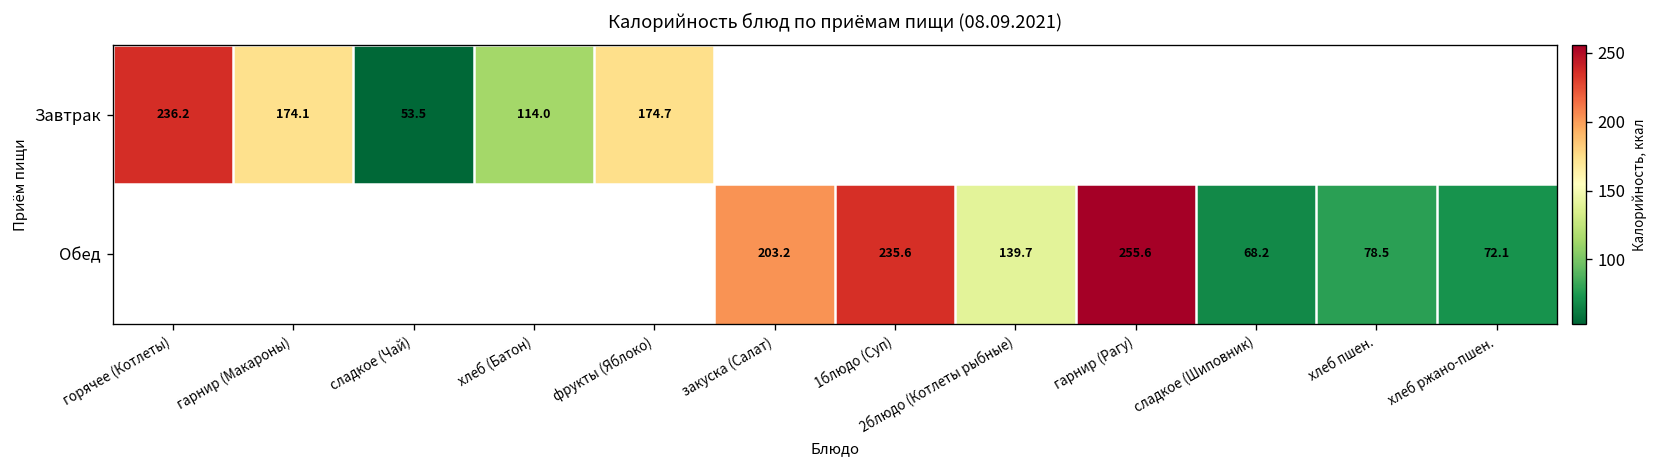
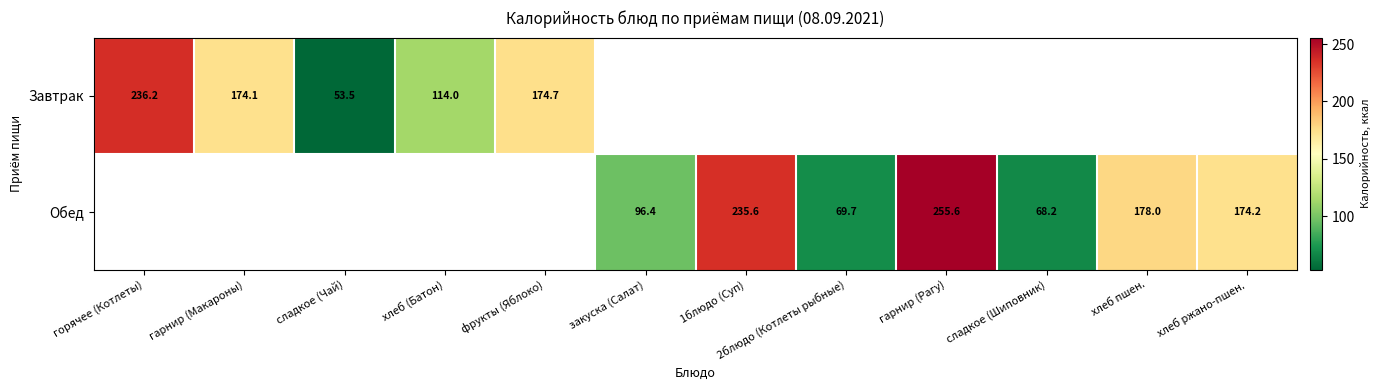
Обед, закуска (Салат): 203.2 -> 96.4
Обед, 2блюдо (Котлеты рыбные): 139.7 -> 69.7
Обед, хлеб пшен.: 78.5 -> 178.0
Обед, хлеб ржано-пшен.: 72.1 -> 174.2
